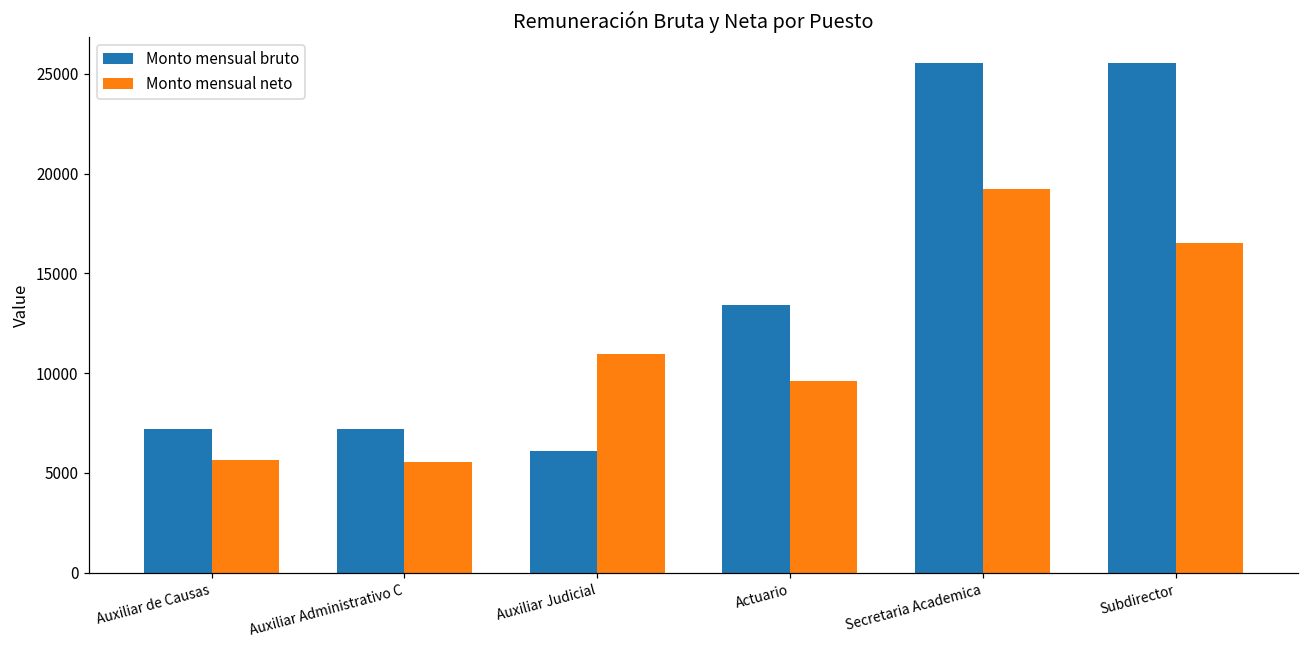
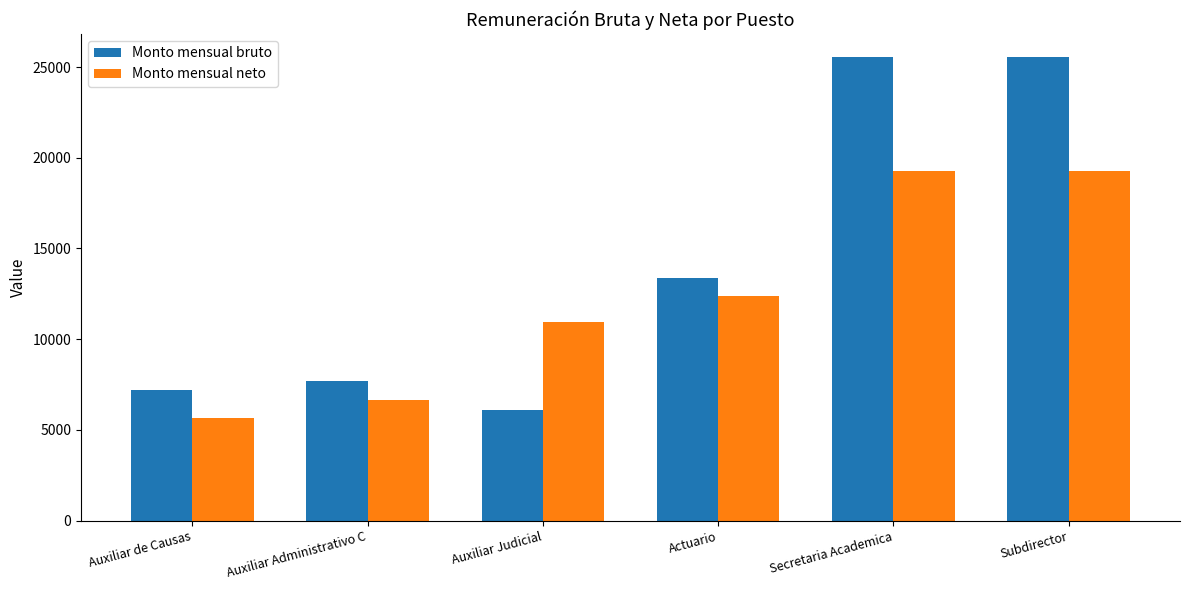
Monto mensual bruto, Auxiliar Administrativo C: 7200 -> 7700
Monto mensual neto, Auxiliar Administrativo C: 5600 -> 6700
Monto mensual neto, Actuario: 9600 -> 12400
Monto mensual neto, Subdirector: 16500 -> 19200
